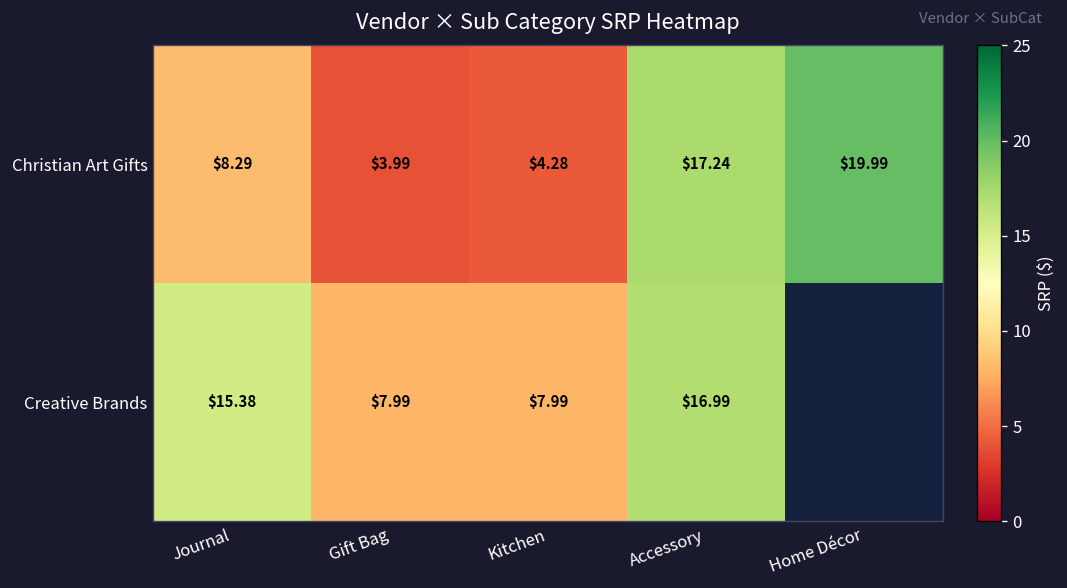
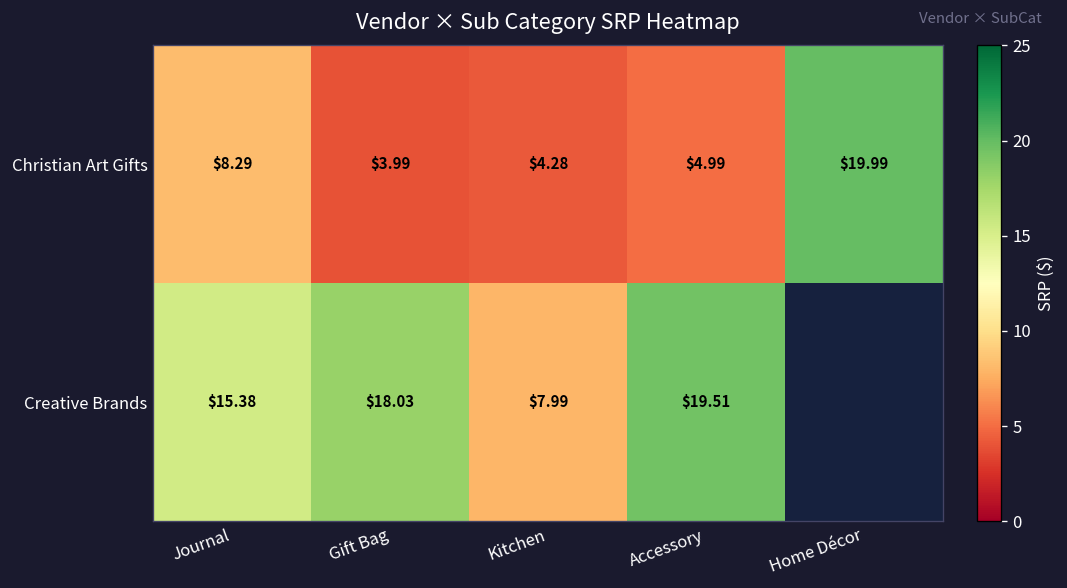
Christian Art Gifts, Accessory: $17.24 -> $4.99
Creative Brands, Gift Bag: $7.99 -> $18.03
Creative Brands, Accessory: $16.99 -> $19.51
